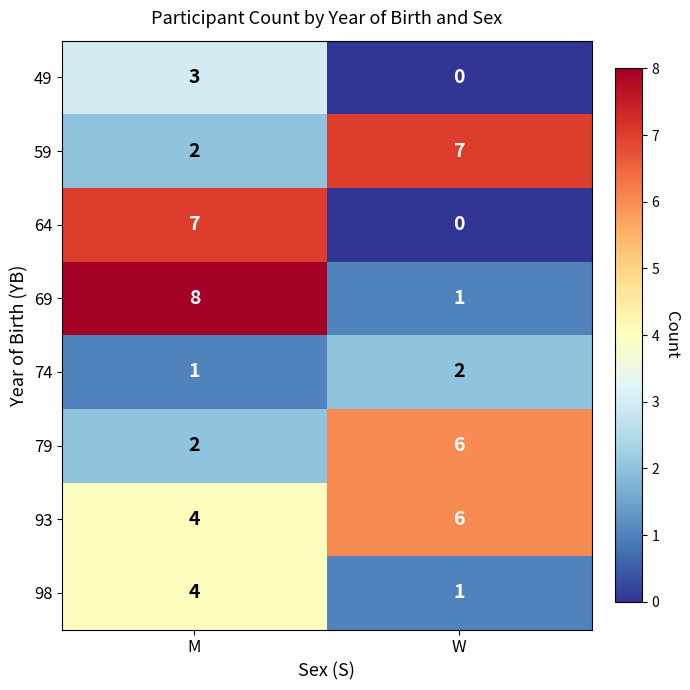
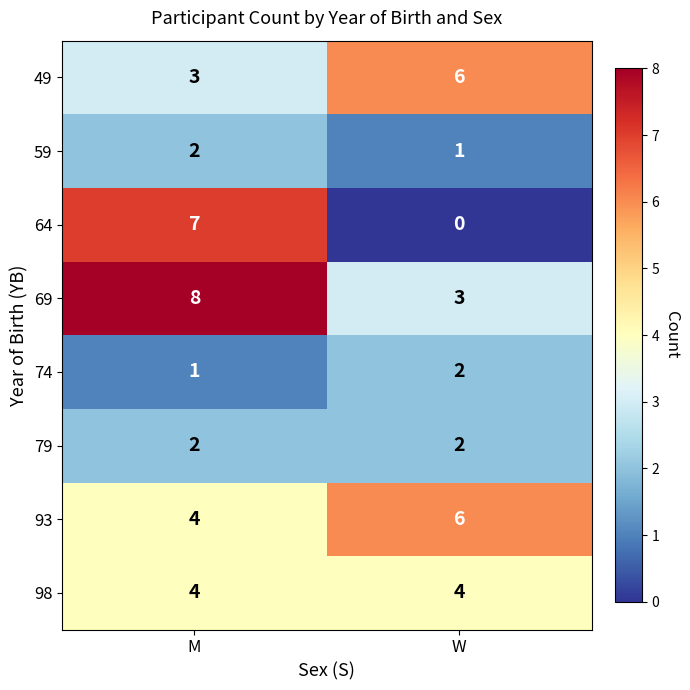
49, W: 0 -> 6
59, W: 7 -> 1
69, W: 1 -> 3
79, W: 6 -> 2
98, W: 1 -> 4
